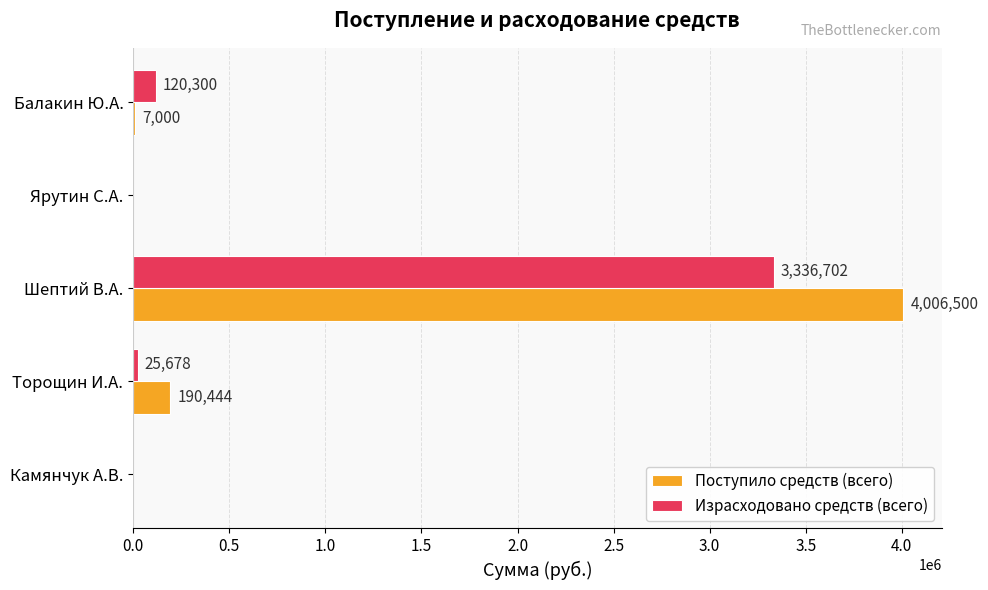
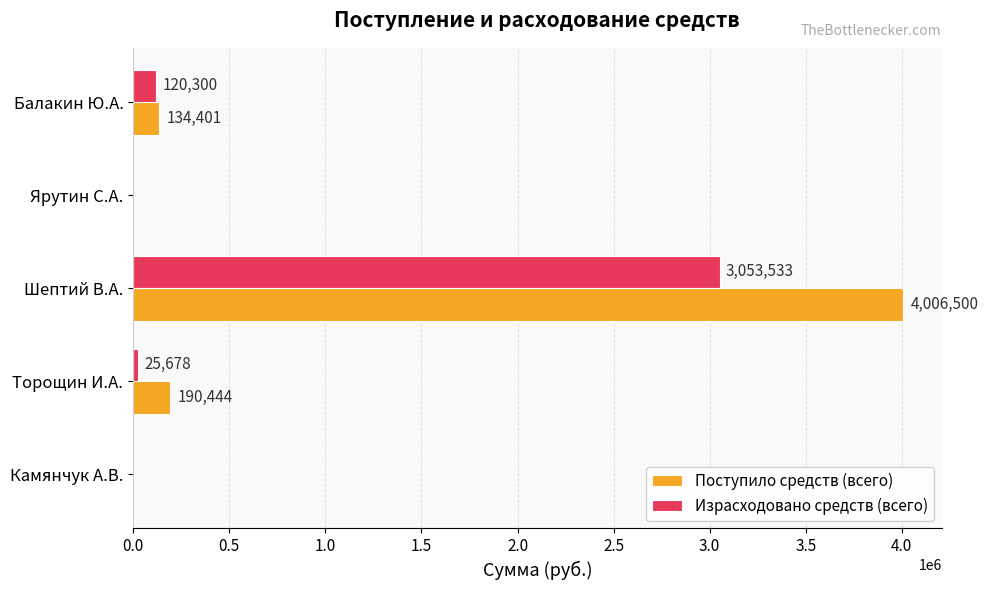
Поступило средств (всего), Балакин Ю.А.: 7,000 -> 134,401
Израсходовано средств (всего), Шептий В.А.: 3,336,702 -> 3,053,533
